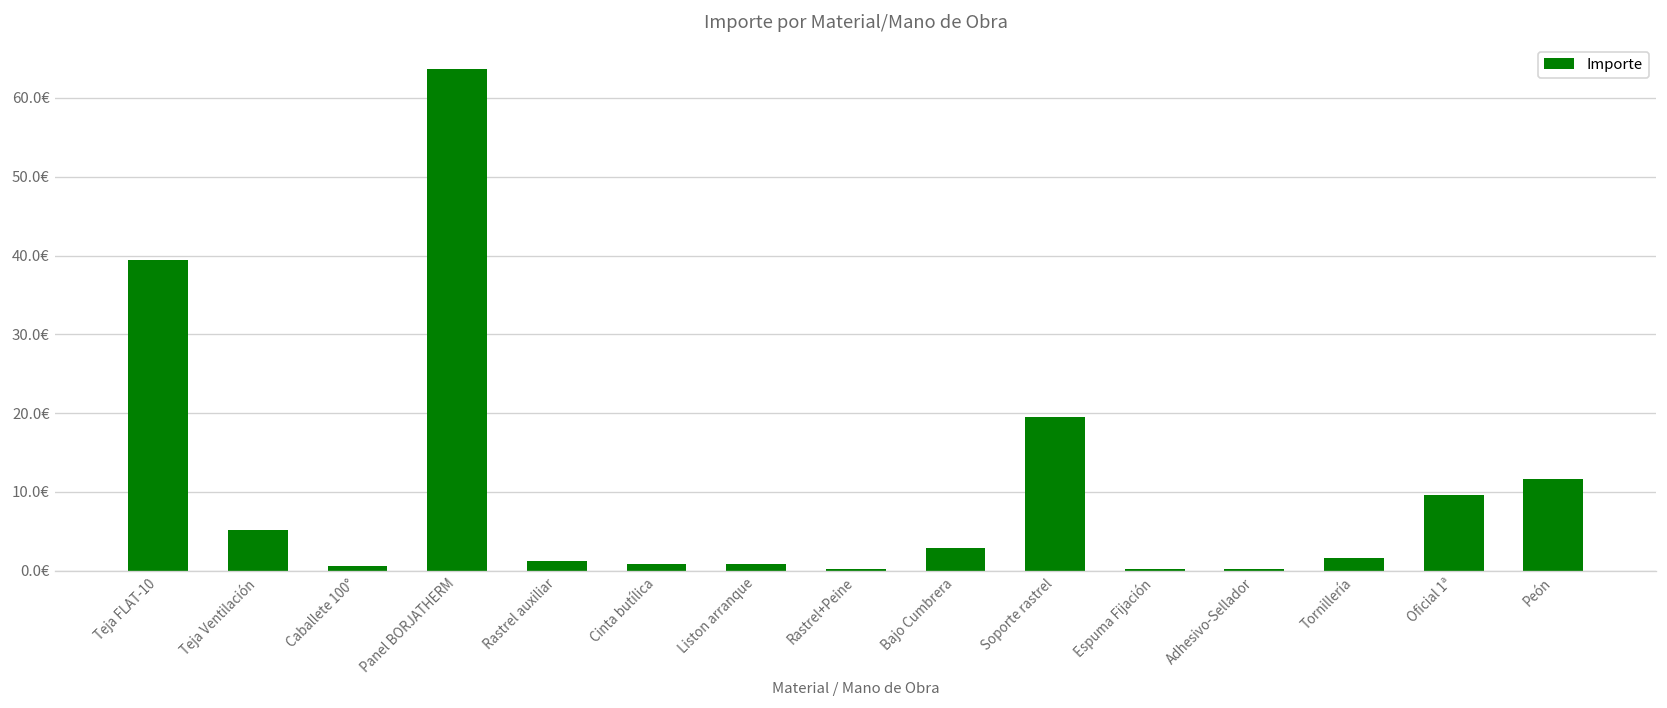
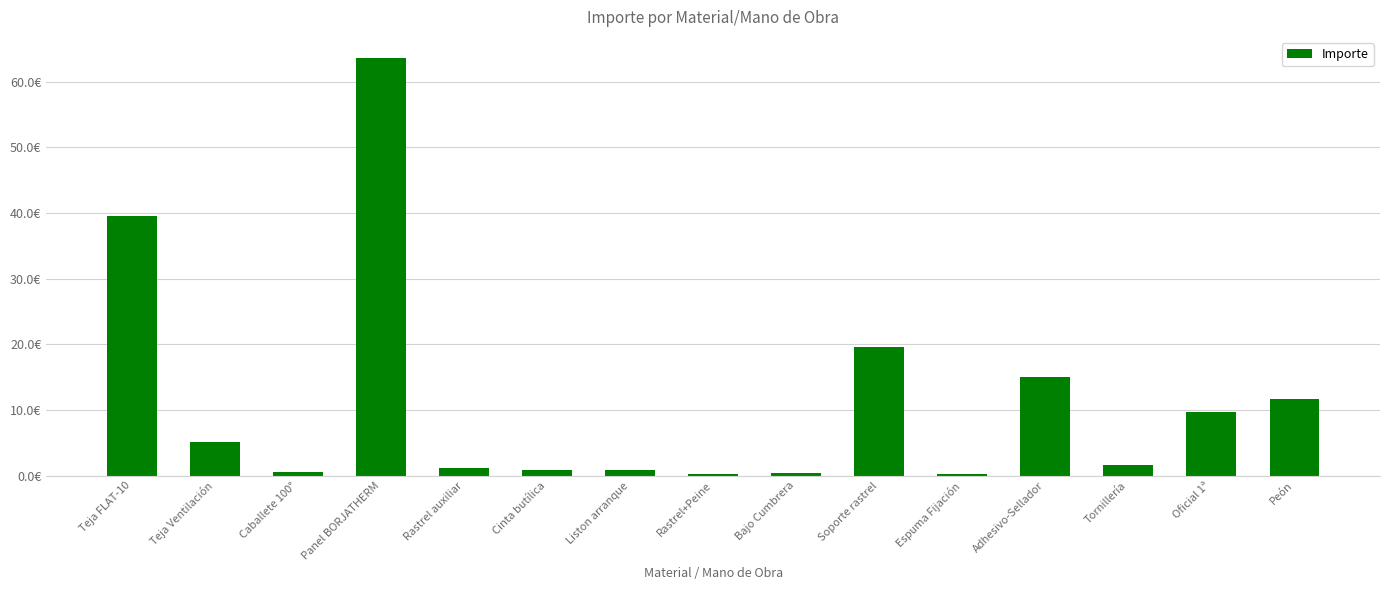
Bajo Cumbrera: 3€ -> 0€
Adhesivo-Sellador: 0€ -> 15€
